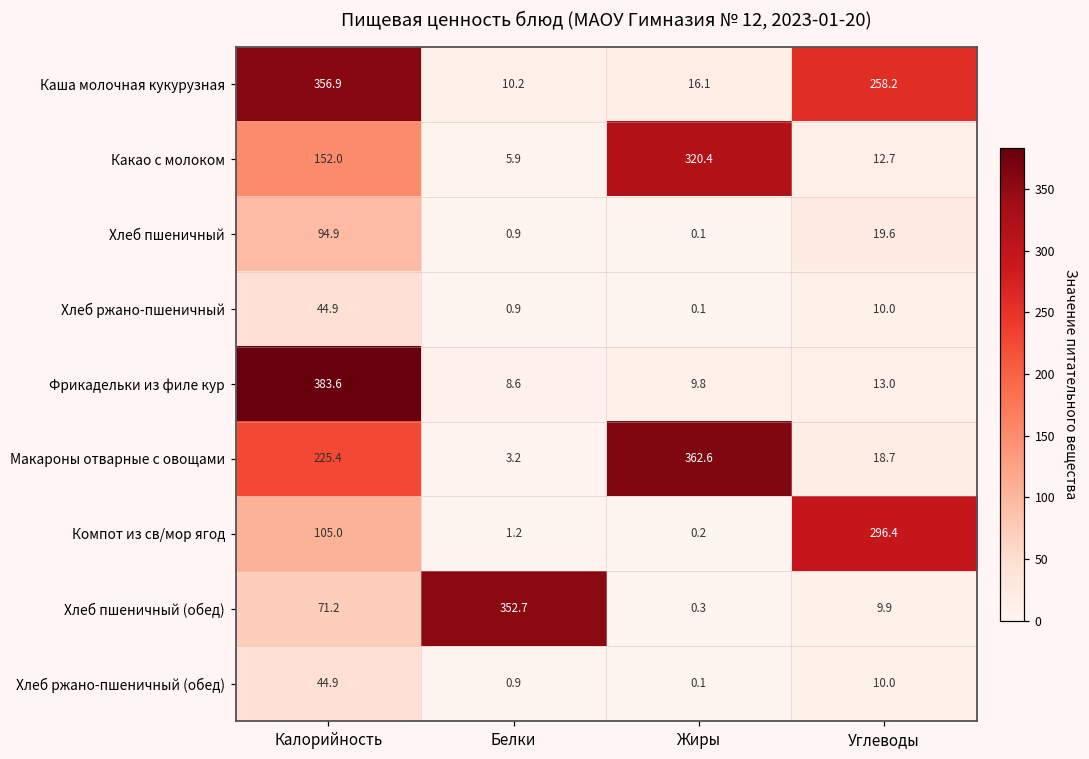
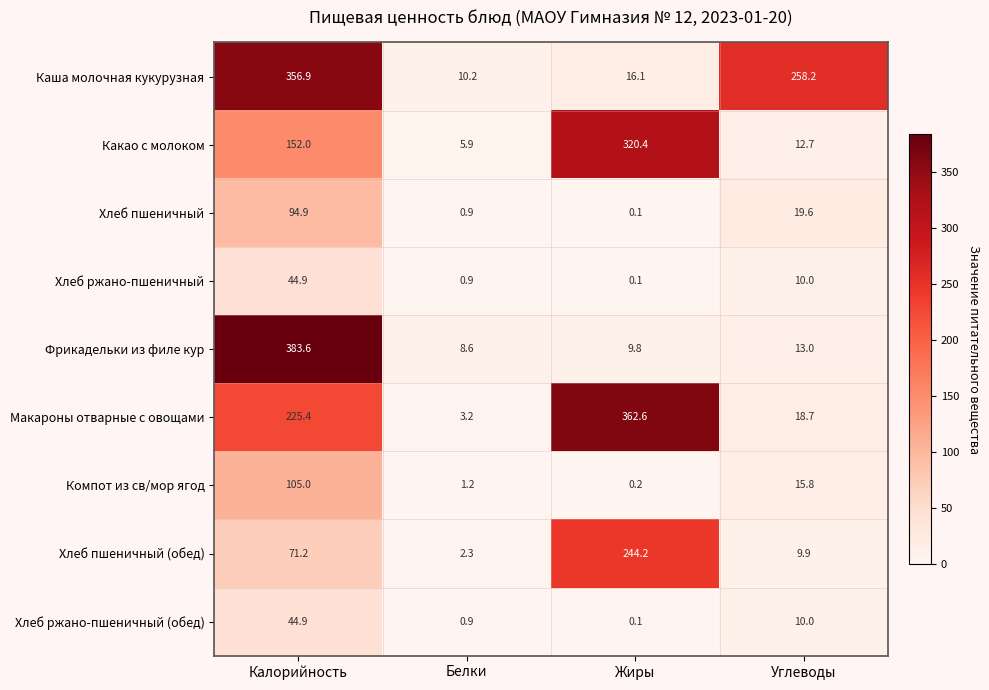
Компот из св/мор ягод, Углеводы: 296.4 -> 15.8
Хлеб пшеничный (обед), Белки: 352.7 -> 2.3
Хлеб пшеничный (обед), Жиры: 0.3 -> 244.2
